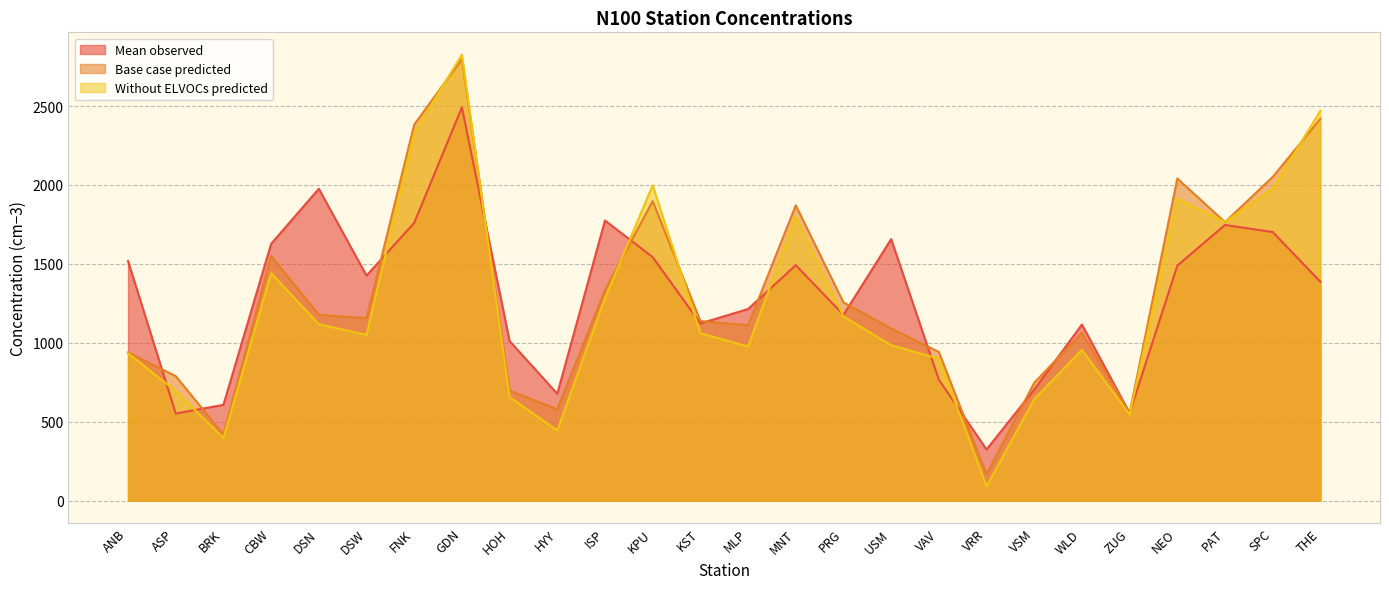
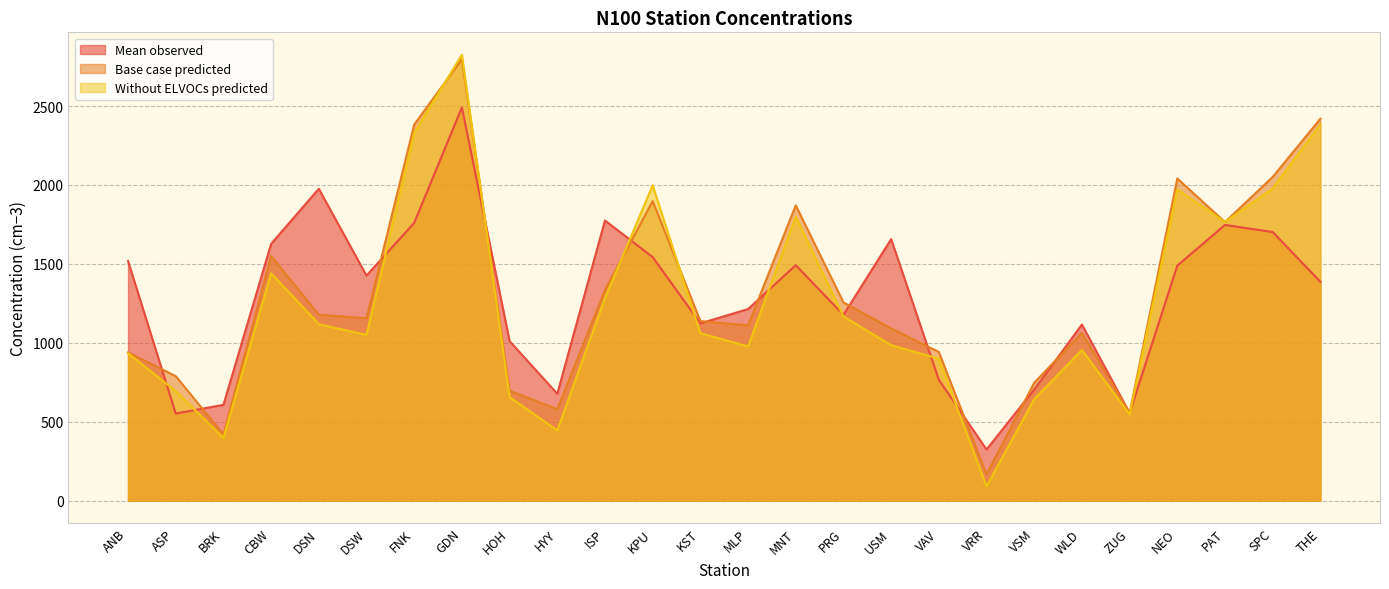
Without ELVOCs predicted, NEO: 1910 -> 1970
Without ELVOCs predicted, THE: 2470 -> 2380
